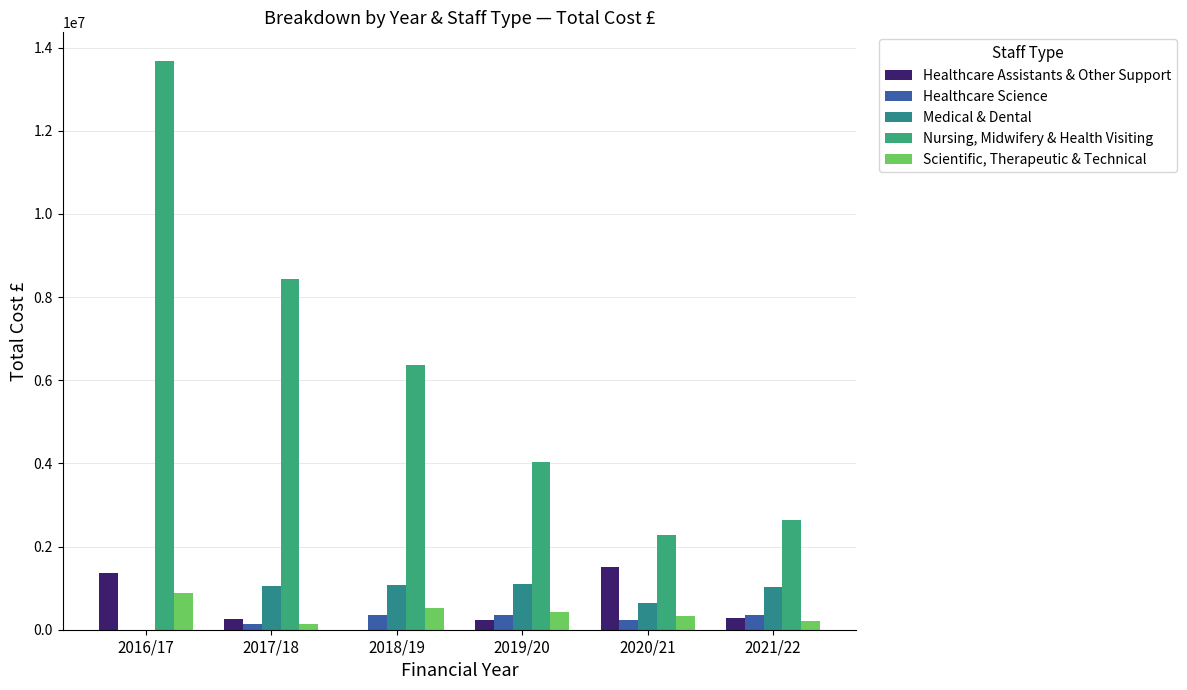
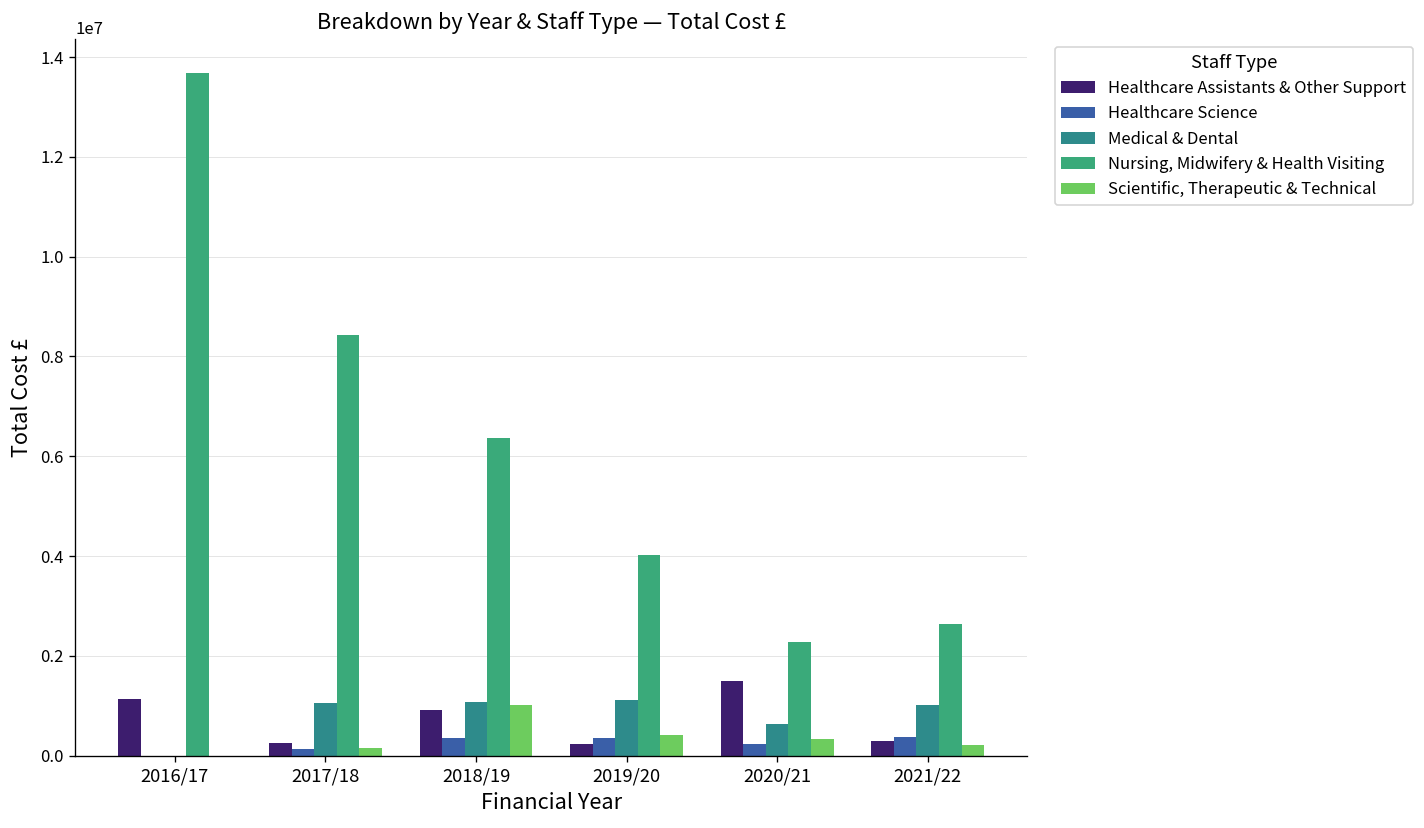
Healthcare Assistants & Other Support, 2016/17: 1400000 -> 1100000
Scientific, Therapeutic & Technical, 2016/17: 900000 -> 0
Healthcare Assistants & Other Support, 2018/19: 0 -> 900000
Scientific, Therapeutic & Technical, 2018/19: 500000 -> 1000000
